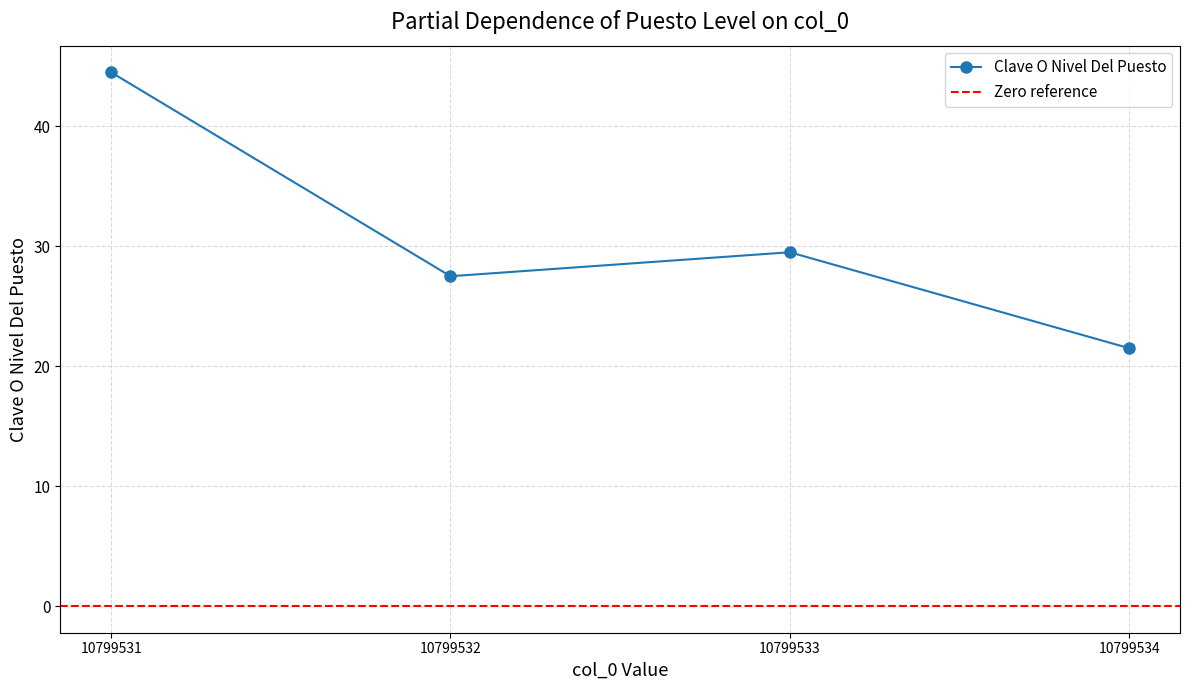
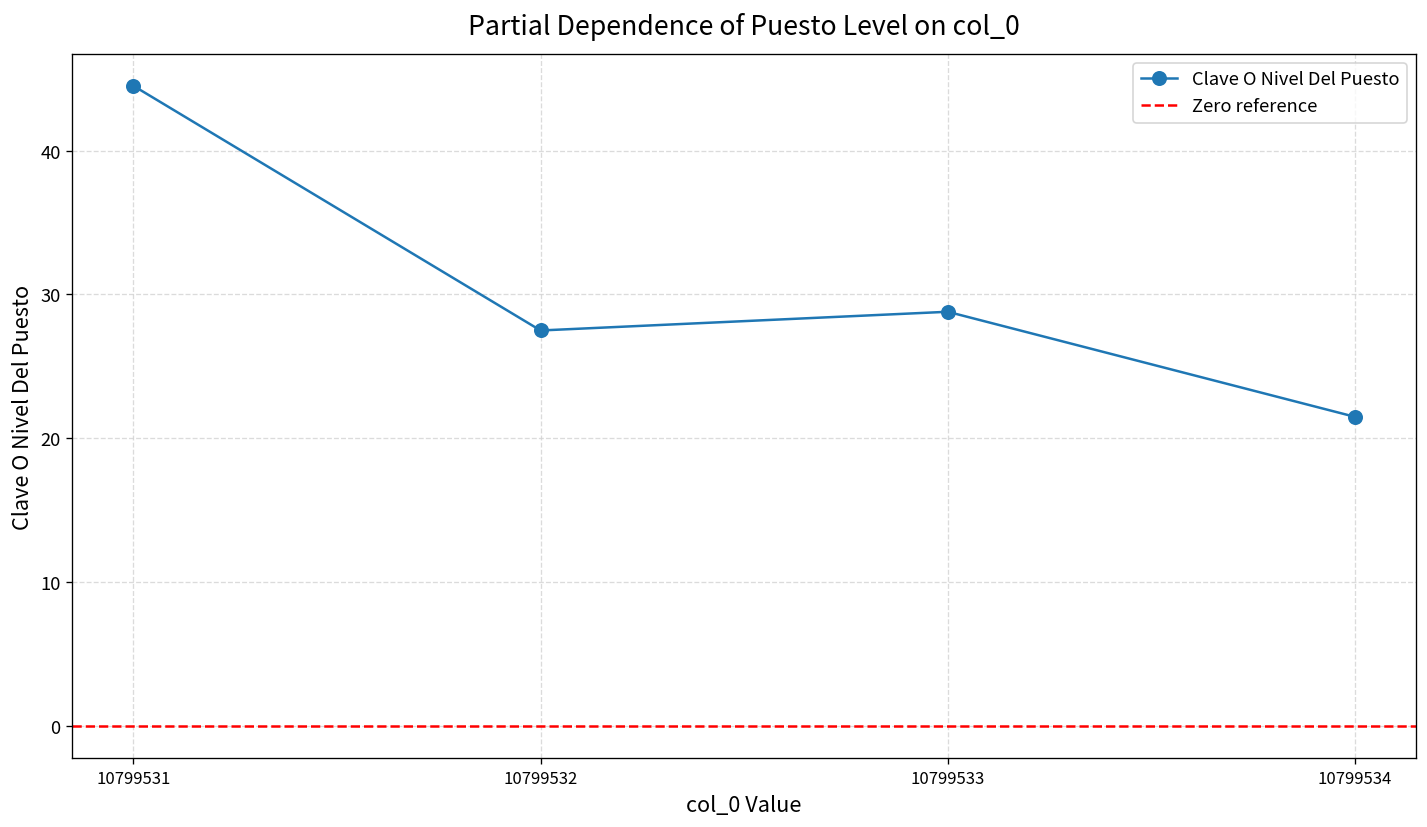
10799533: 29.5 -> 28.8
